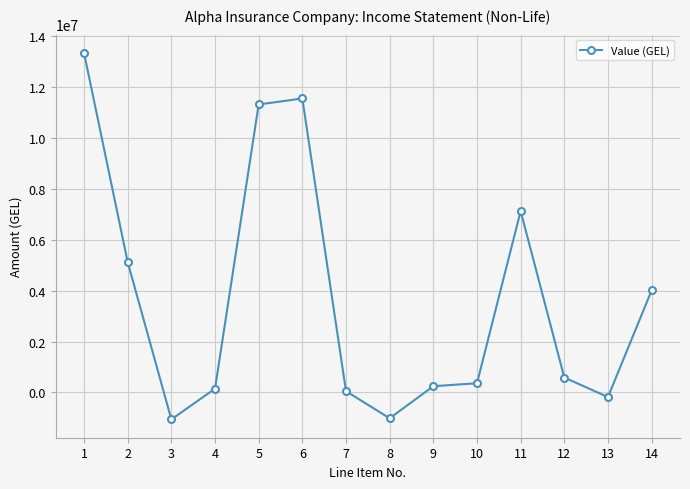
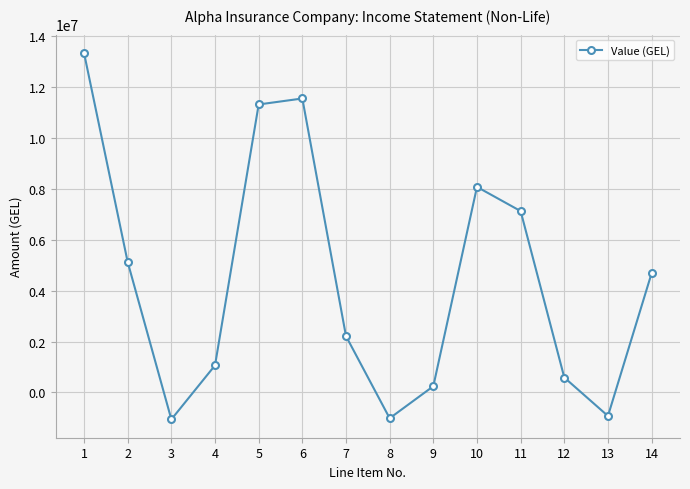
4: 100000 -> 1100000
7: 0 -> 2200000
10: 400000 -> 8100000
13: -200000 -> -900000
14: 4000000 -> 4700000
